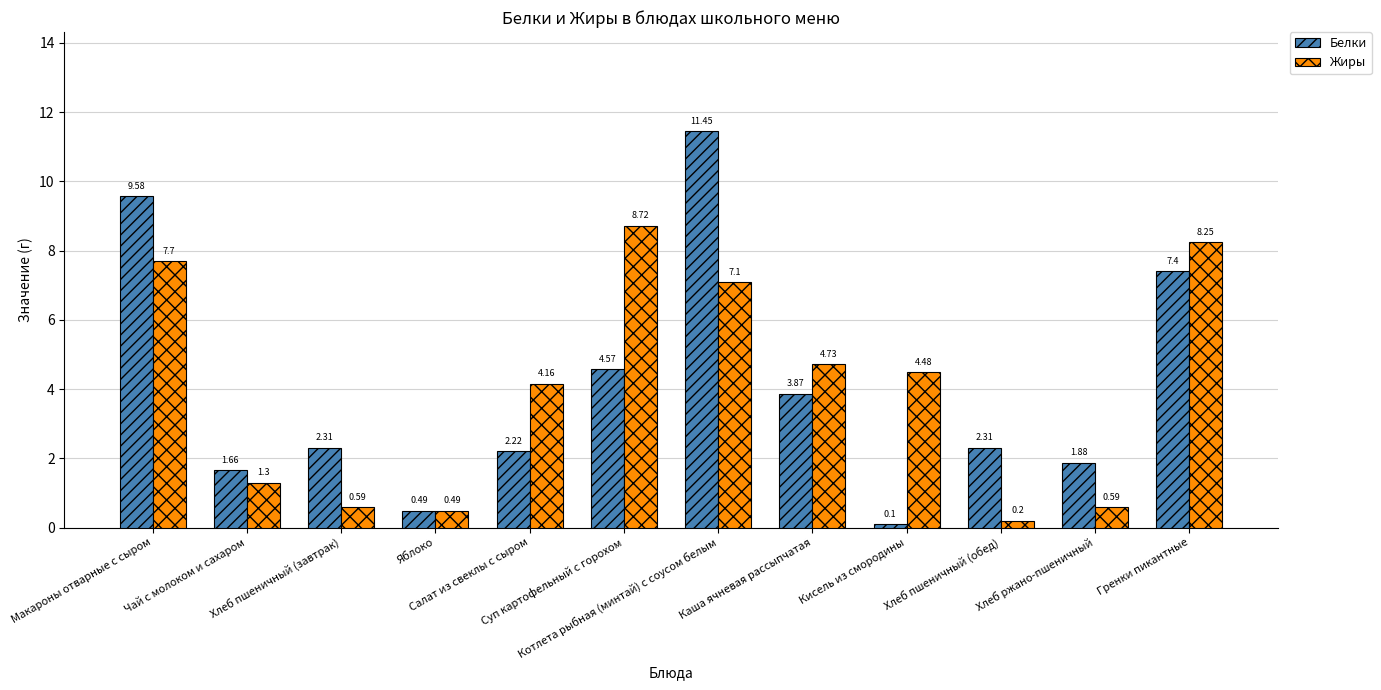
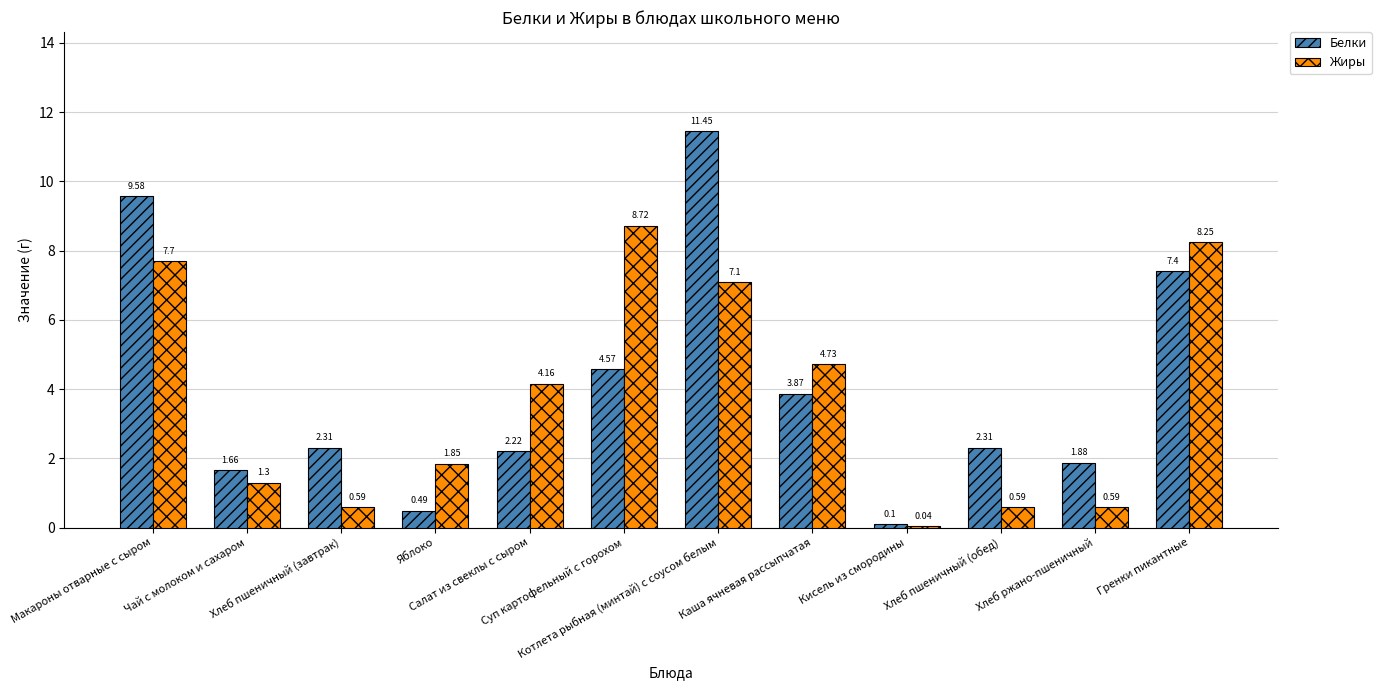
Жиры, Яблоко: 0.49 -> 1.85
Жиры, Кисель из смородины: 4.48 -> 0.04
Жиры, Хлеб пшеничный (обед): 0.2 -> 0.59
